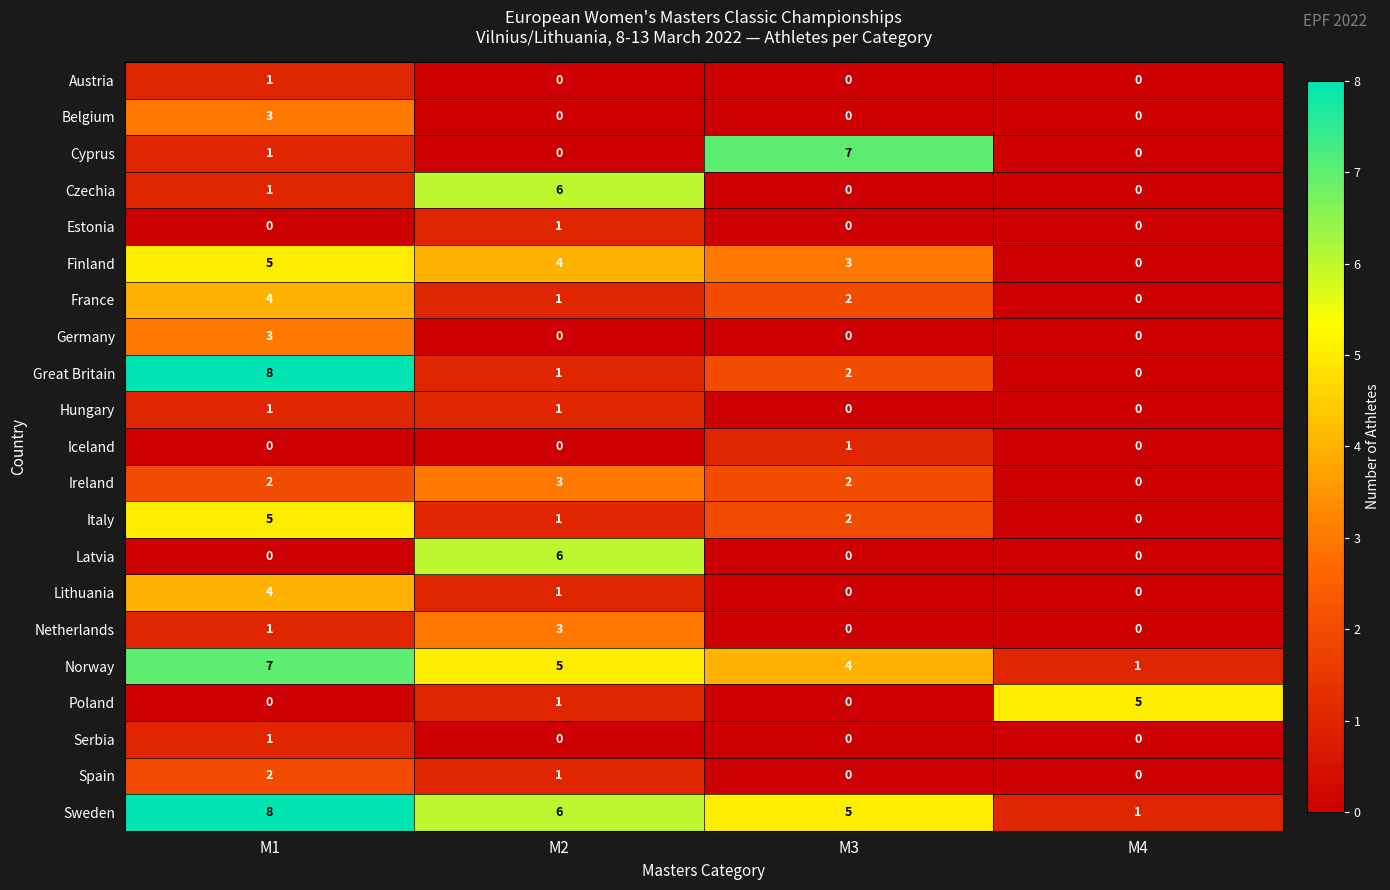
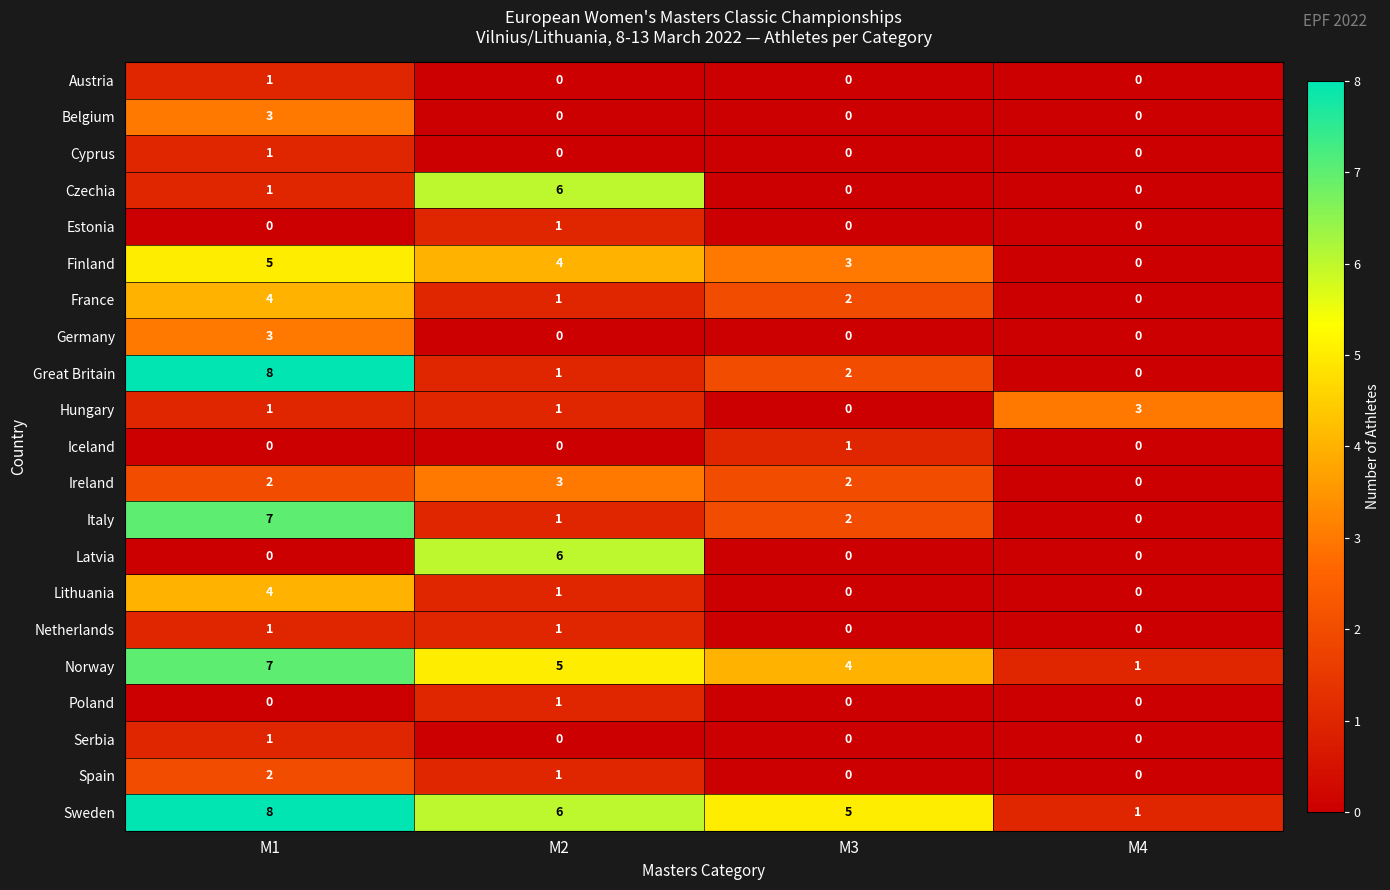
Cyprus, M3: 7 -> 0
Hungary, M4: 0 -> 3
Italy, M1: 5 -> 7
Netherlands, M2: 3 -> 1
Poland, M4: 5 -> 0
